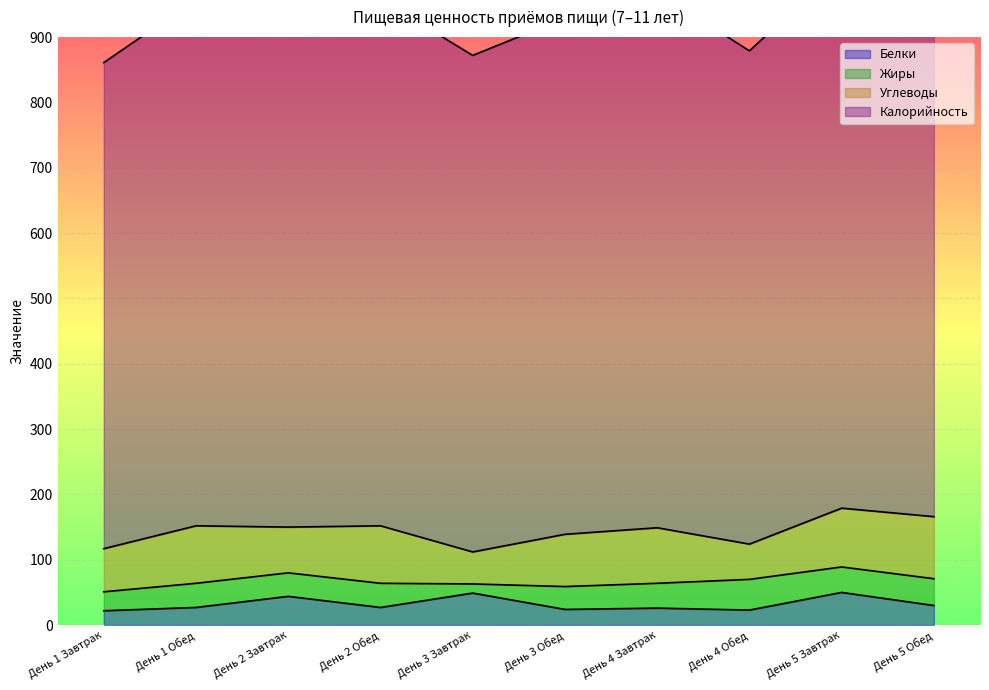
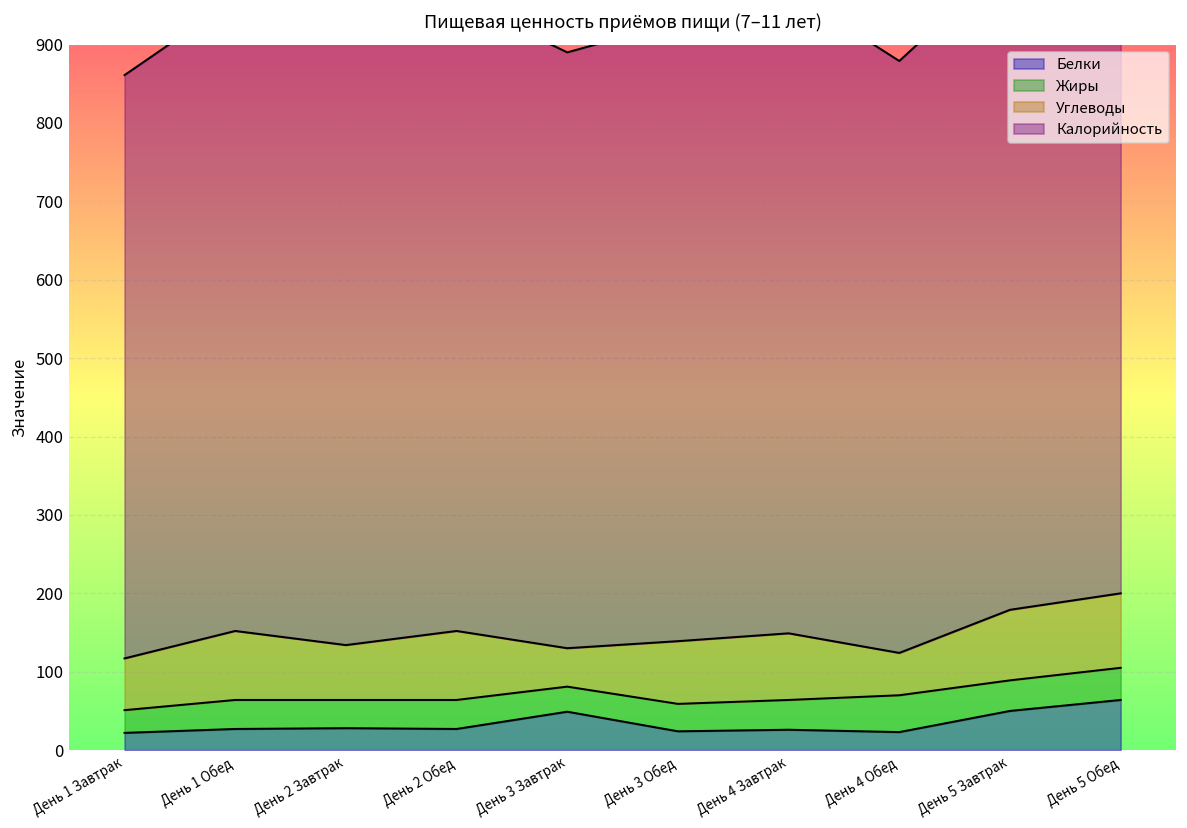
Белки, День 2 Завтрак: 40 -> 30
Жиры, День 3 Завтрак: 10 -> 30
Белки, День 5 Обед: 30 -> 60
